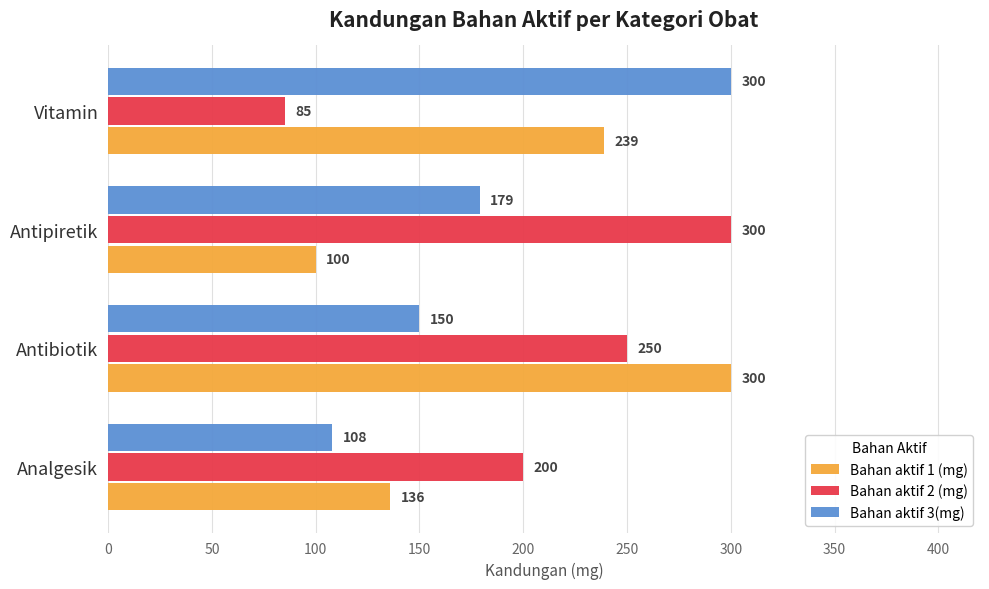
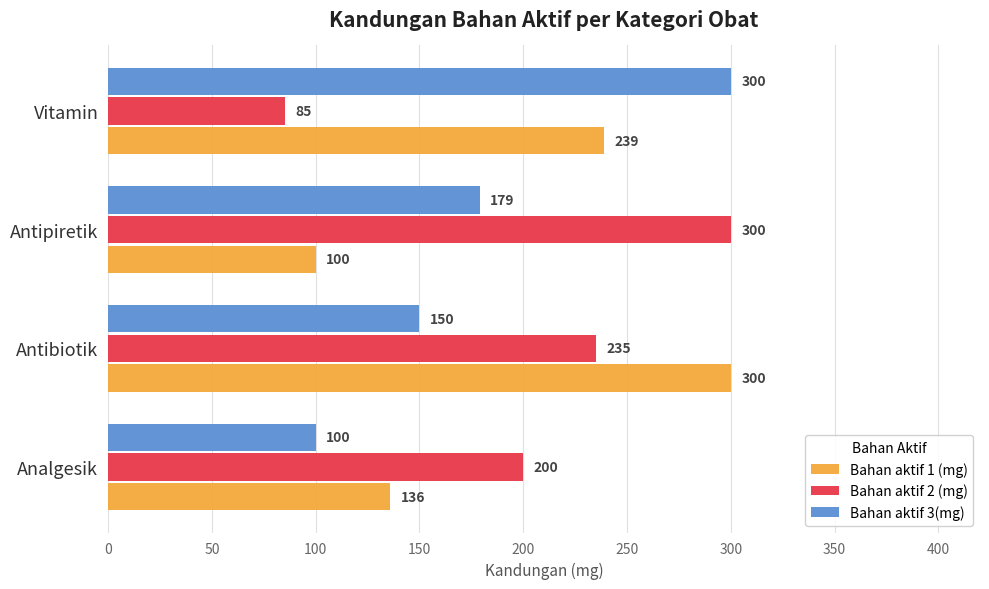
Bahan aktif 2 (mg), Antibiotik: 250 -> 235
Bahan aktif 3(mg), Analgesik: 108 -> 100
